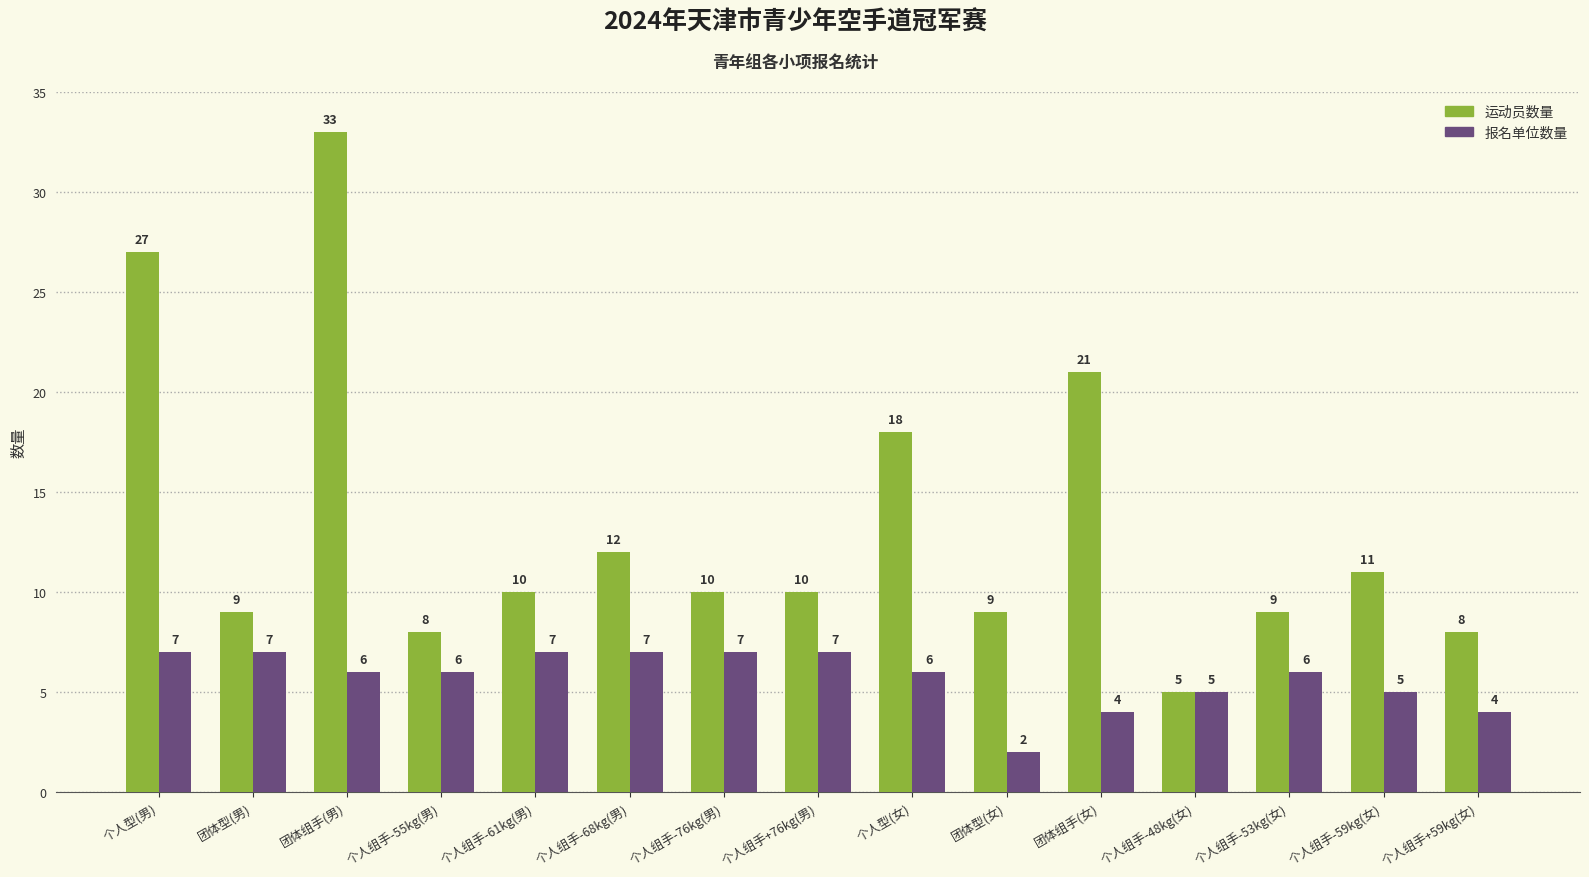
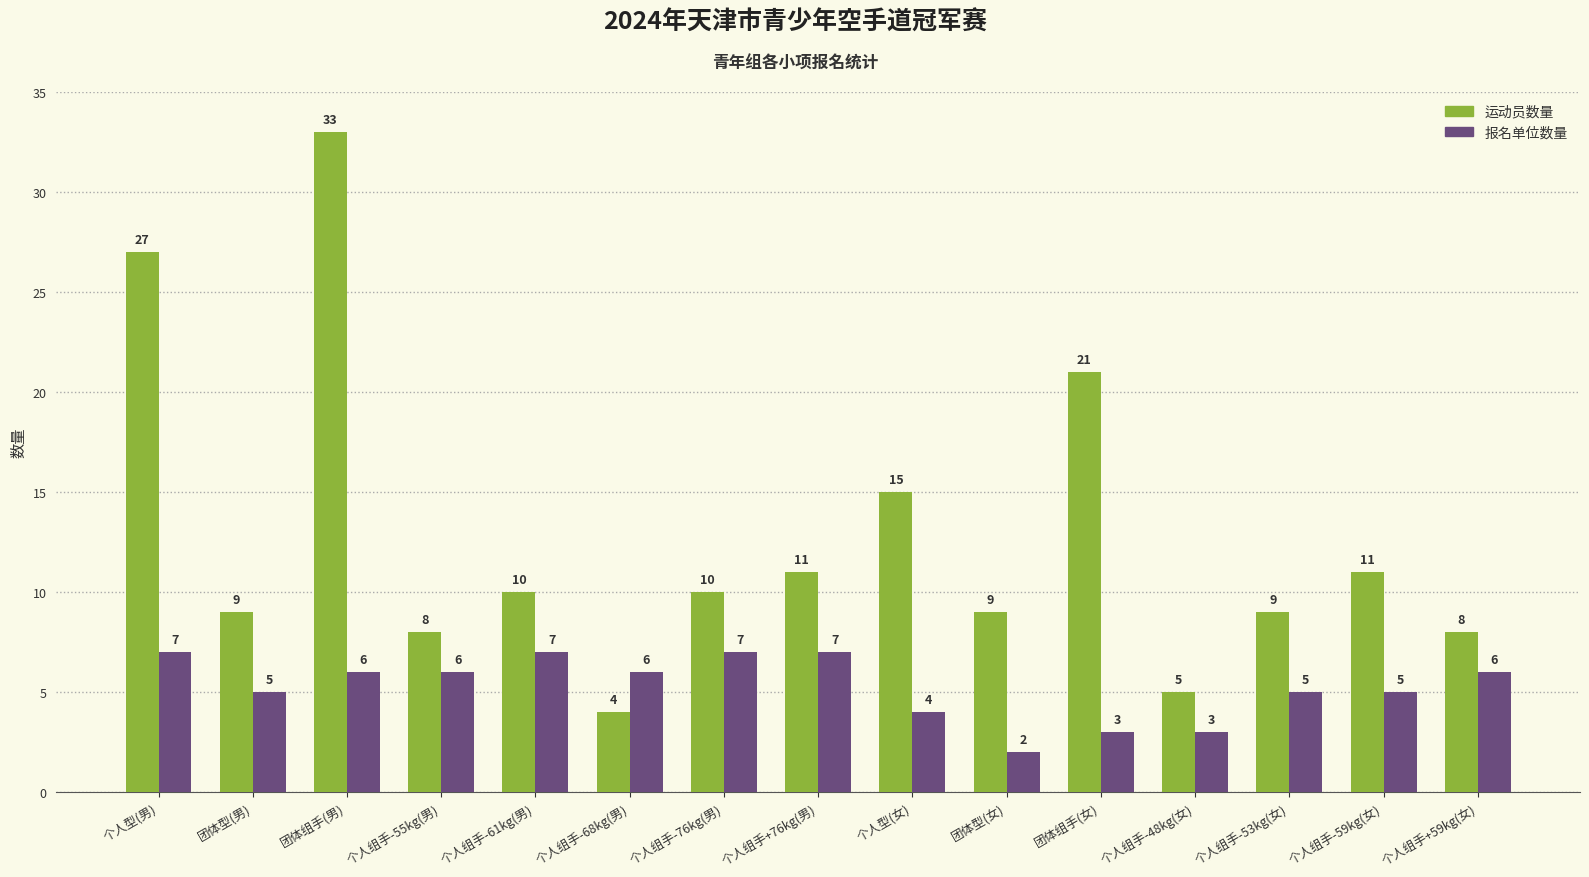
报名单位数量, 团体型(男): 7 -> 5
运动员数量, 个人组手-68kg(男): 12 -> 4
报名单位数量, 个人组手-68kg(男): 7 -> 6
运动员数量, 个人组手+76kg(男): 10 -> 11
运动员数量, 个人型(女): 18 -> 15
报名单位数量, 个人型(女): 6 -> 4
报名单位数量, 团体组手(女): 4 -> 3
报名单位数量, 个人组手-48kg(女): 5 -> 3
报名单位数量, 个人组手-53kg(女): 6 -> 5
报名单位数量, 个人组手+59kg(女): 4 -> 6
